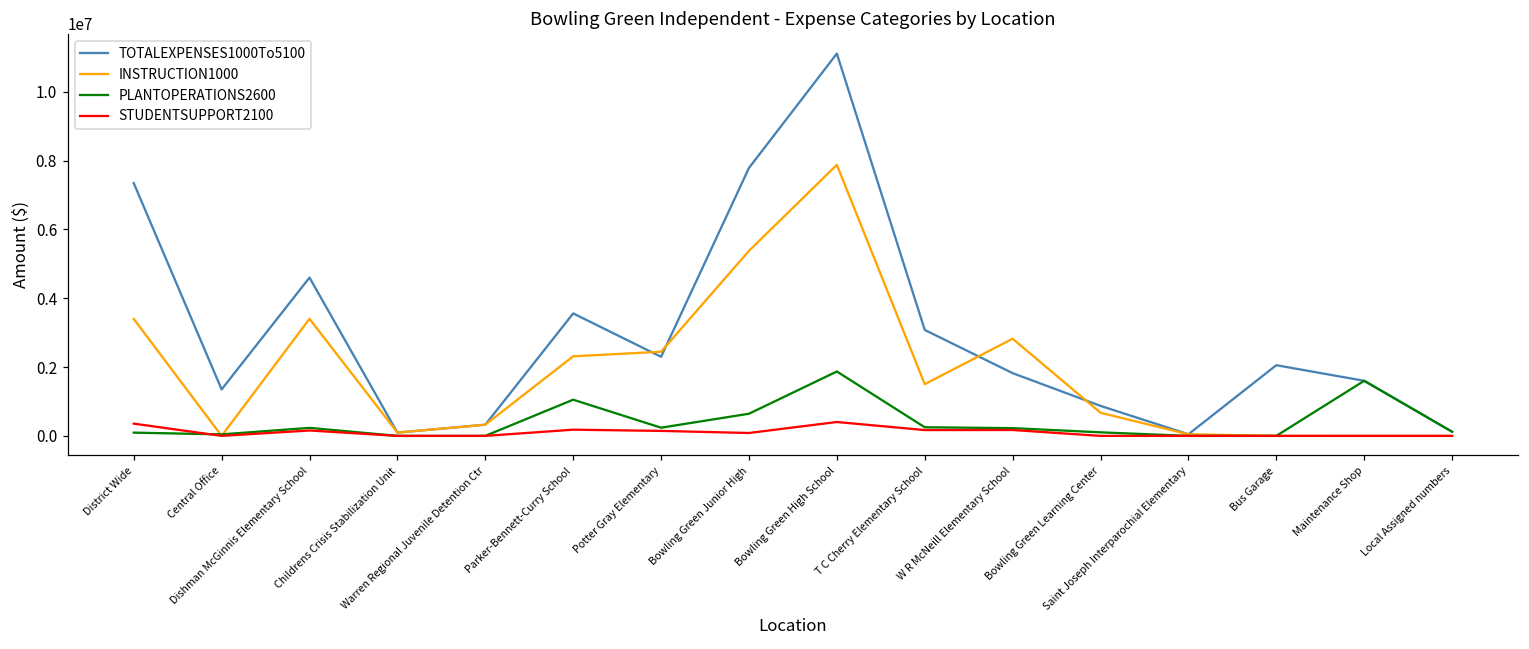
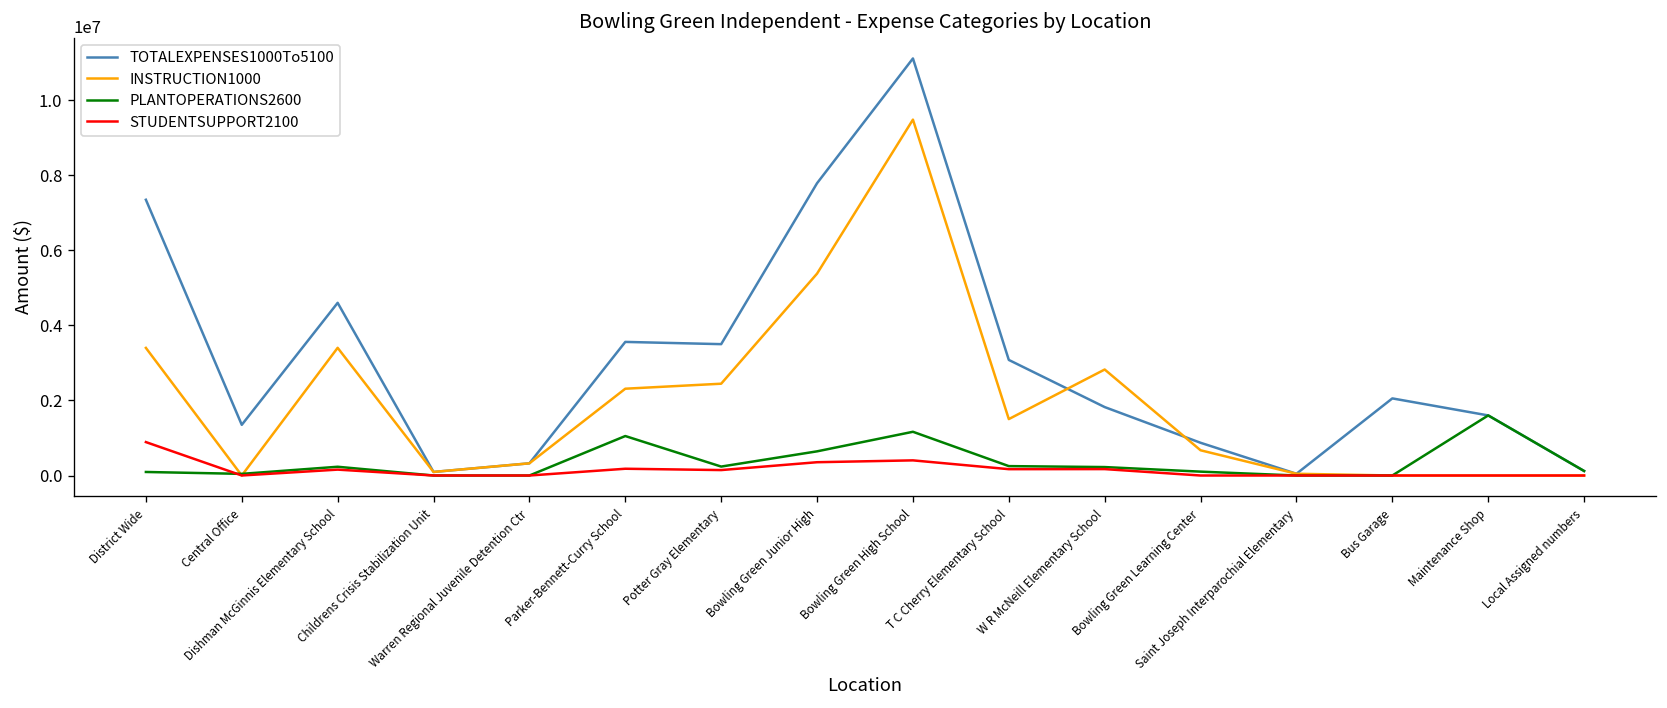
STUDENTSUPPORT2100, District Wide: 400000 -> 900000
TOTALEXPENSES1000To5100, Potter Gray Elementary: 2300000 -> 3500000
STUDENTSUPPORT2100, Bowling Green Junior High: 100000 -> 400000
INSTRUCTION1000, Bowling Green High School: 7900000 -> 9500000
PLANTOPERATIONS2600, Bowling Green High School: 1900000 -> 1200000
